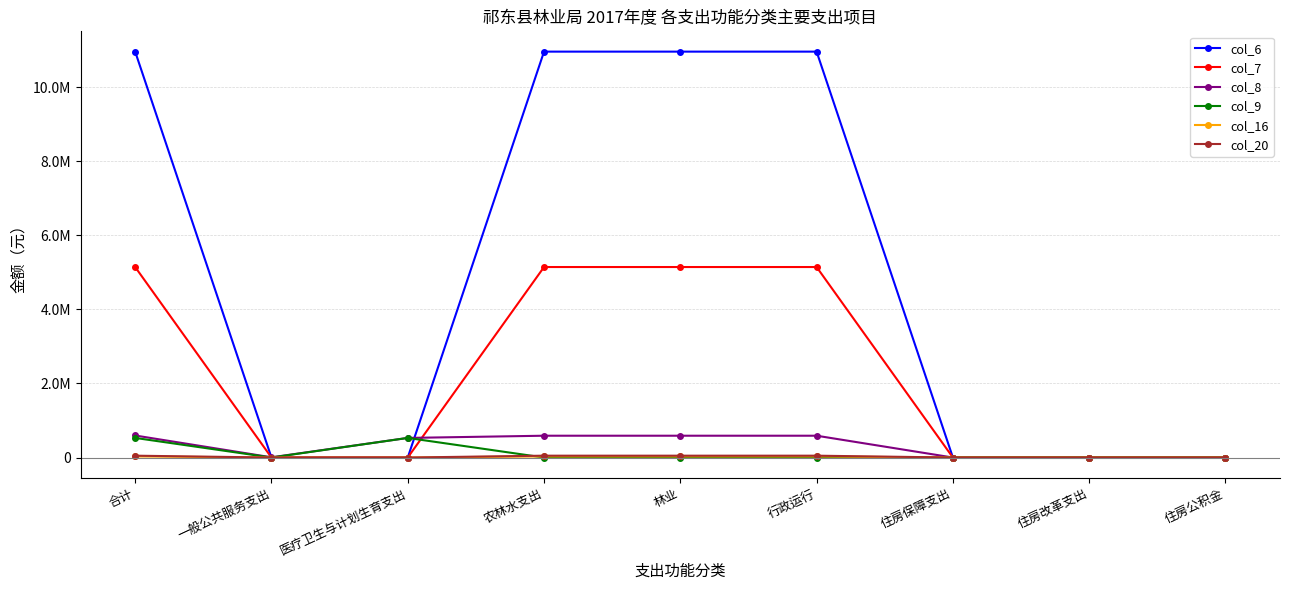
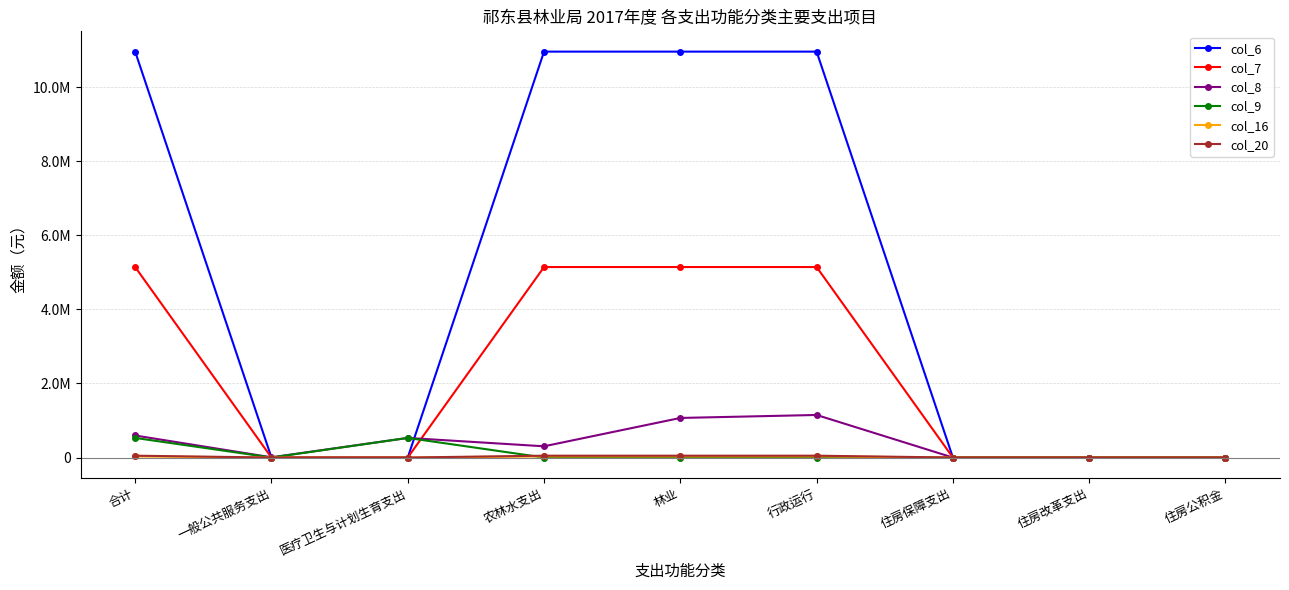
col_8, 农林水支出: 600000 -> 300000
col_8, 林业: 600000 -> 1100000
col_8, 行政运行: 600000 -> 1100000
